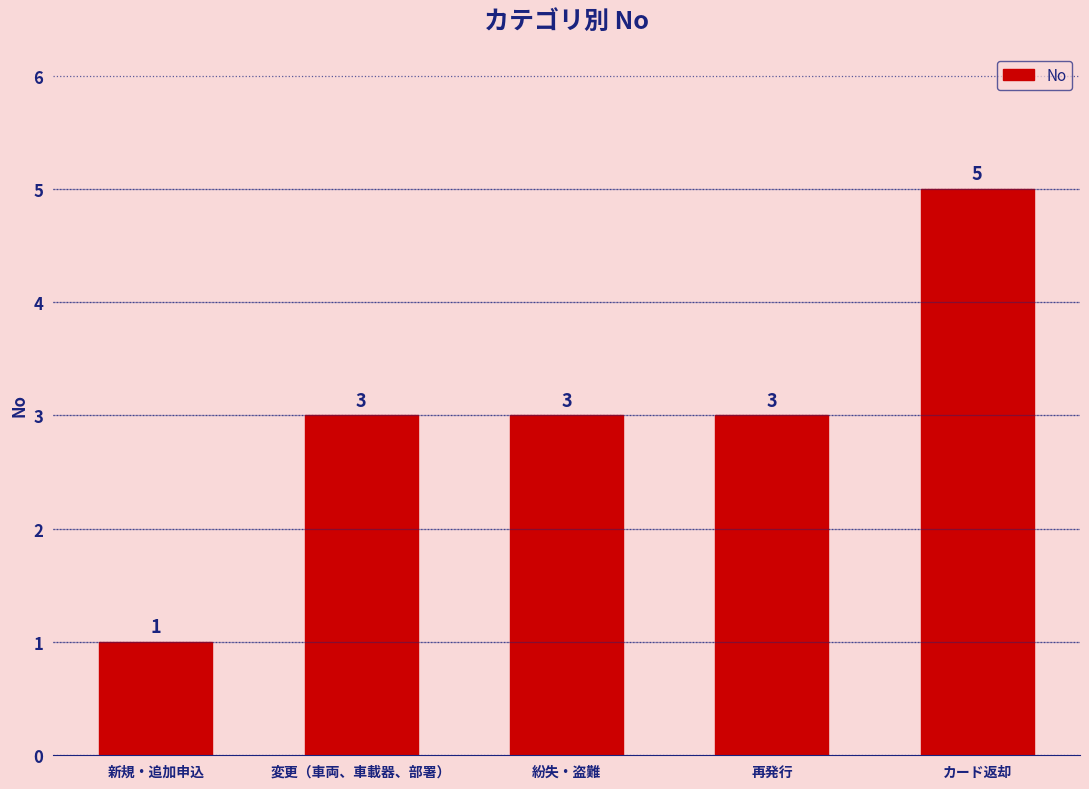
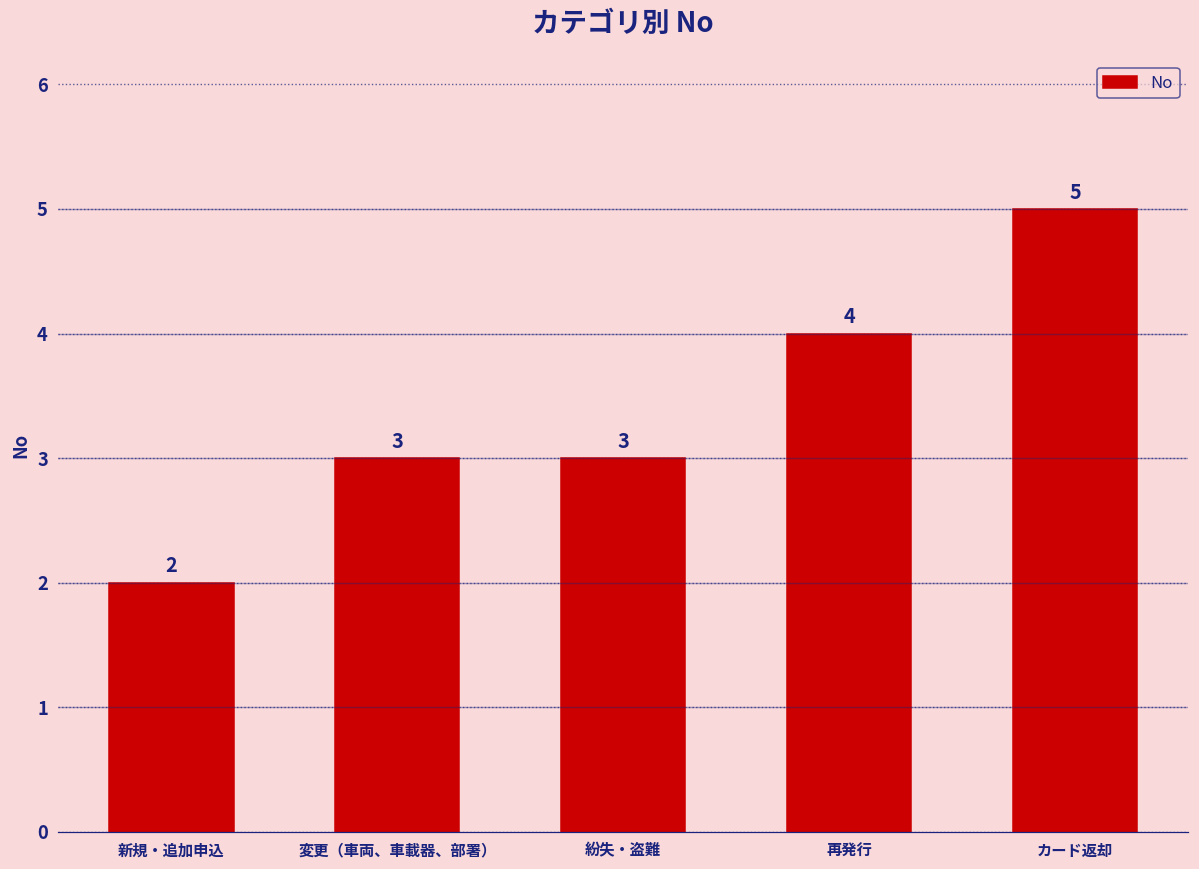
新規・追加申込: 1 -> 2
再発行: 3 -> 4
